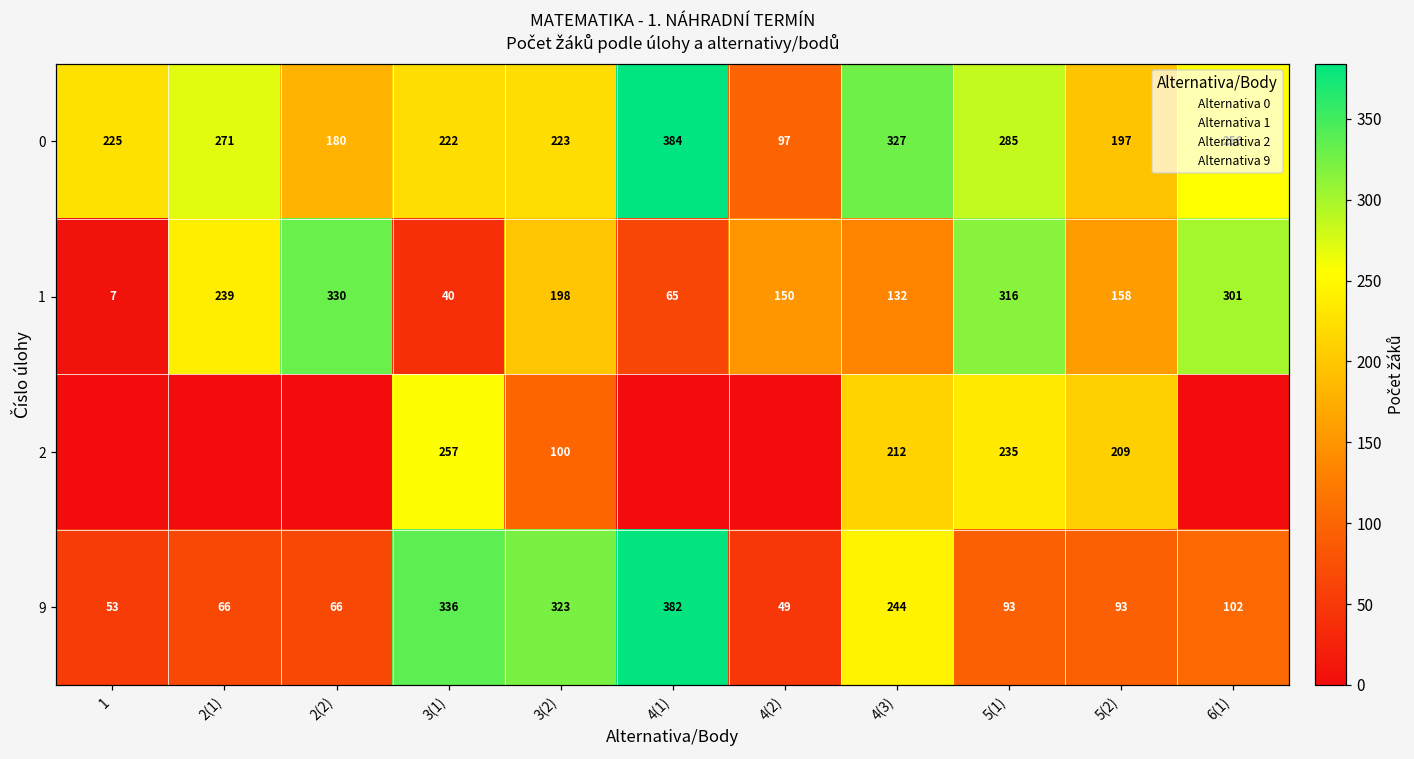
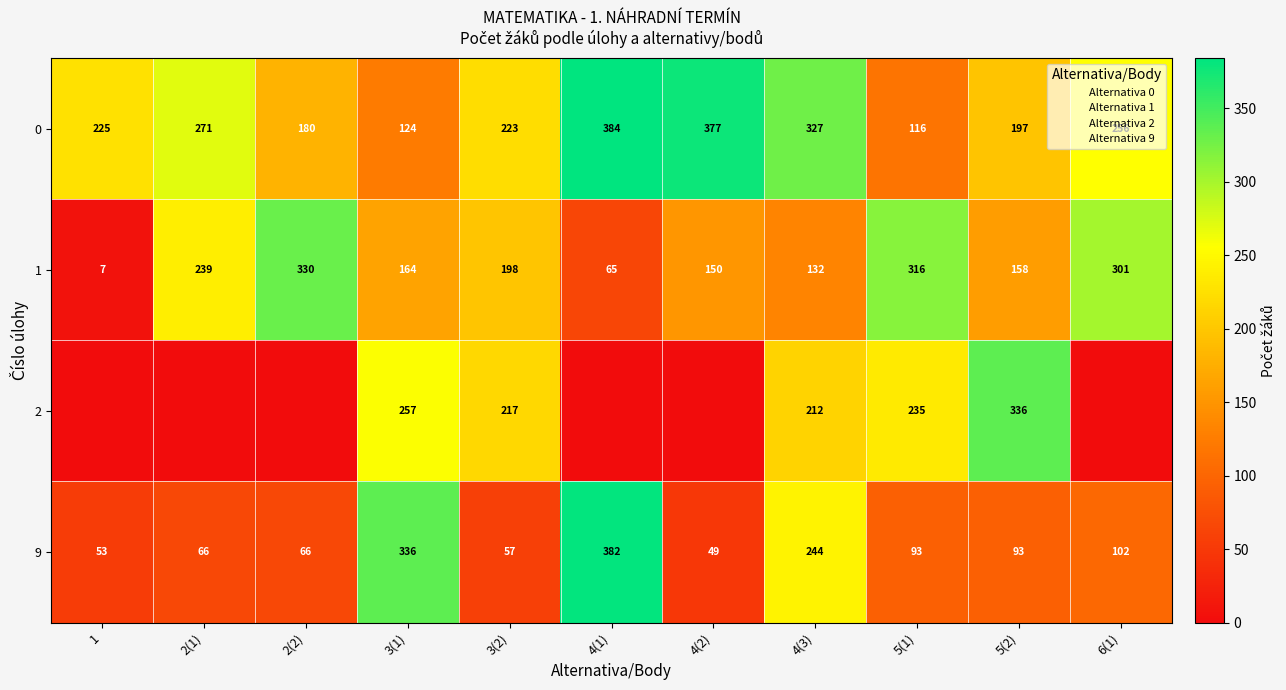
0, 3(1): 222 -> 124
0, 4(2): 97 -> 377
0, 5(1): 285 -> 116
1, 3(1): 40 -> 164
2, 3(2): 100 -> 217
2, 5(2): 209 -> 336
9, 3(2): 323 -> 57
